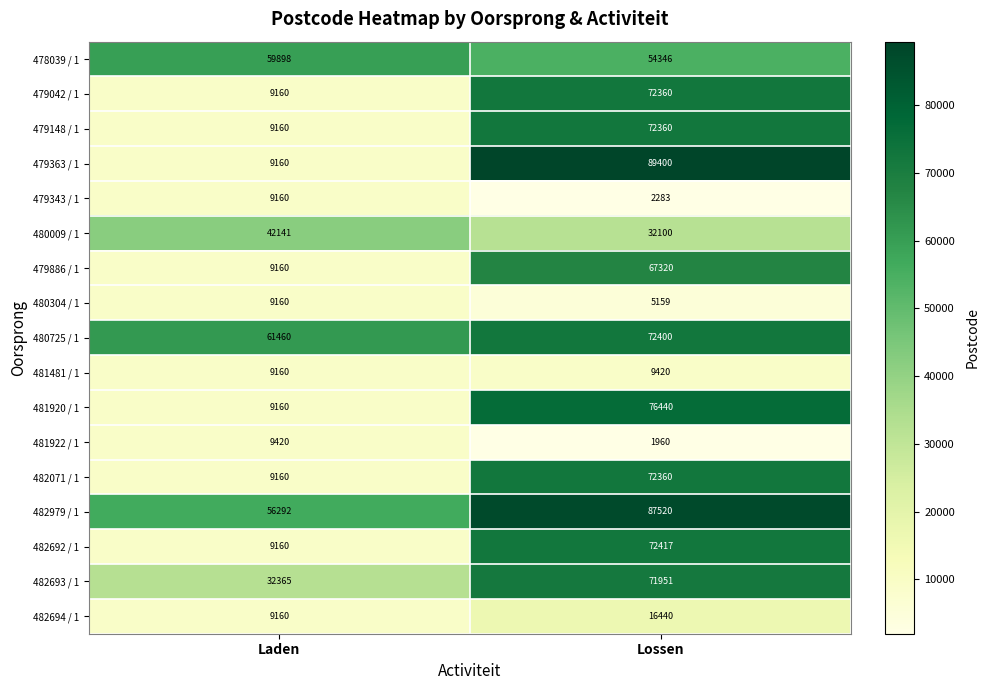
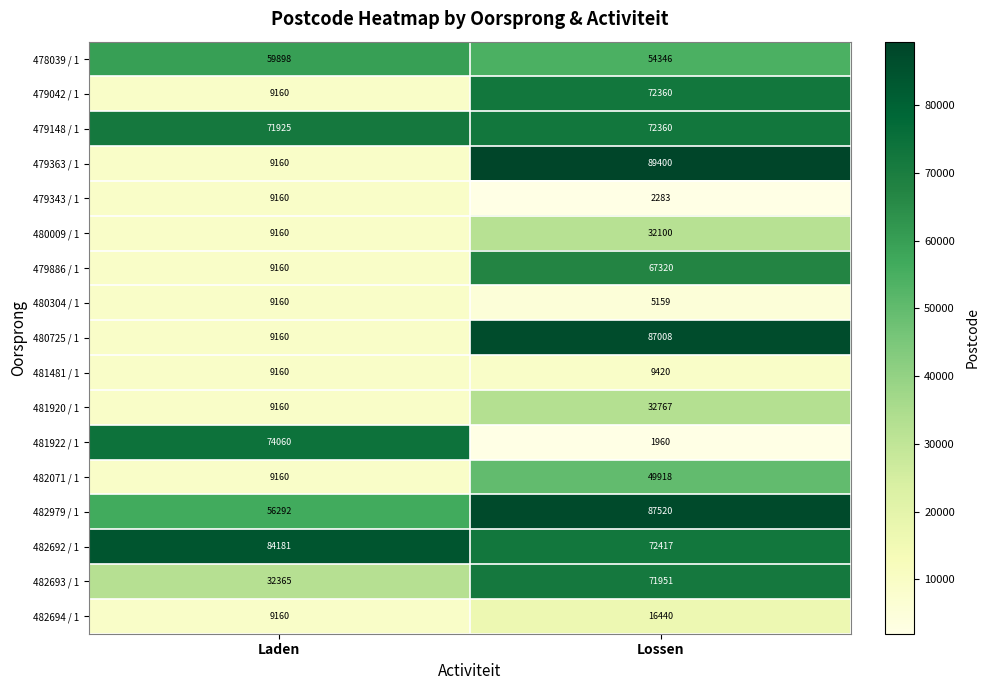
479148 / 1, Laden: 9160 -> 71925
480009 / 1, Laden: 42141 -> 9160
480725 / 1, Laden: 61460 -> 9160
480725 / 1, Lossen: 72400 -> 87008
481920 / 1, Lossen: 76440 -> 32767
481922 / 1, Laden: 9420 -> 74060
482071 / 1, Lossen: 72360 -> 49918
482692 / 1, Laden: 9160 -> 84181
